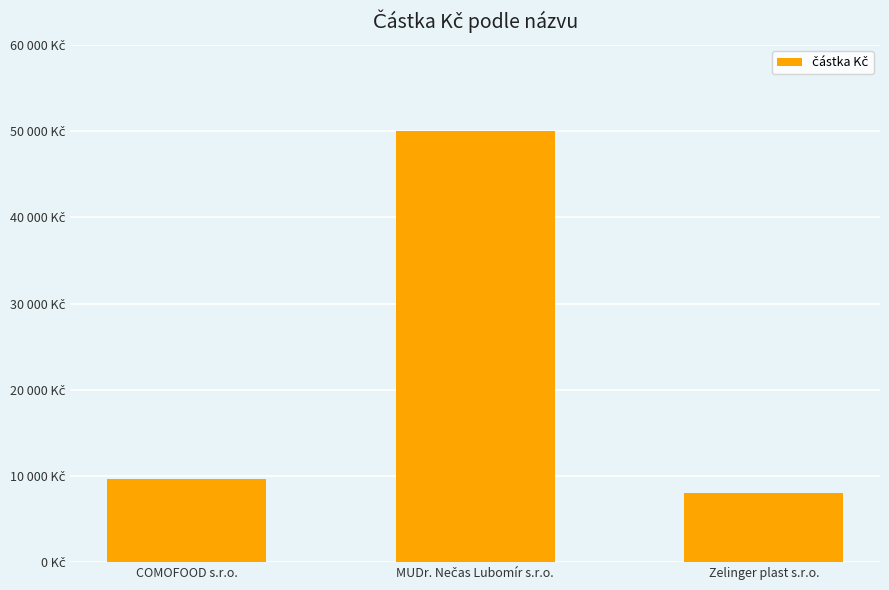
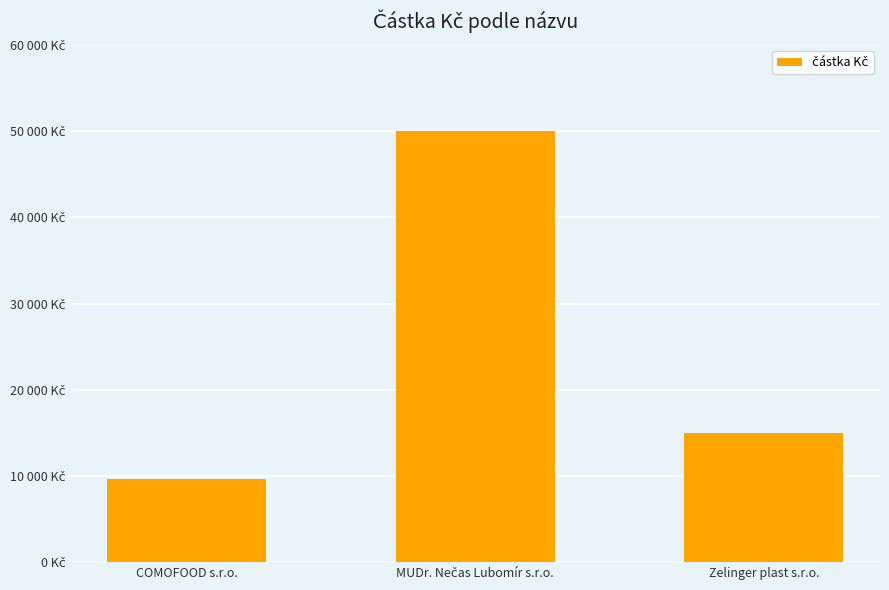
Zelinger plast s.r.o.: 8000 Kč -> 15000 Kč
